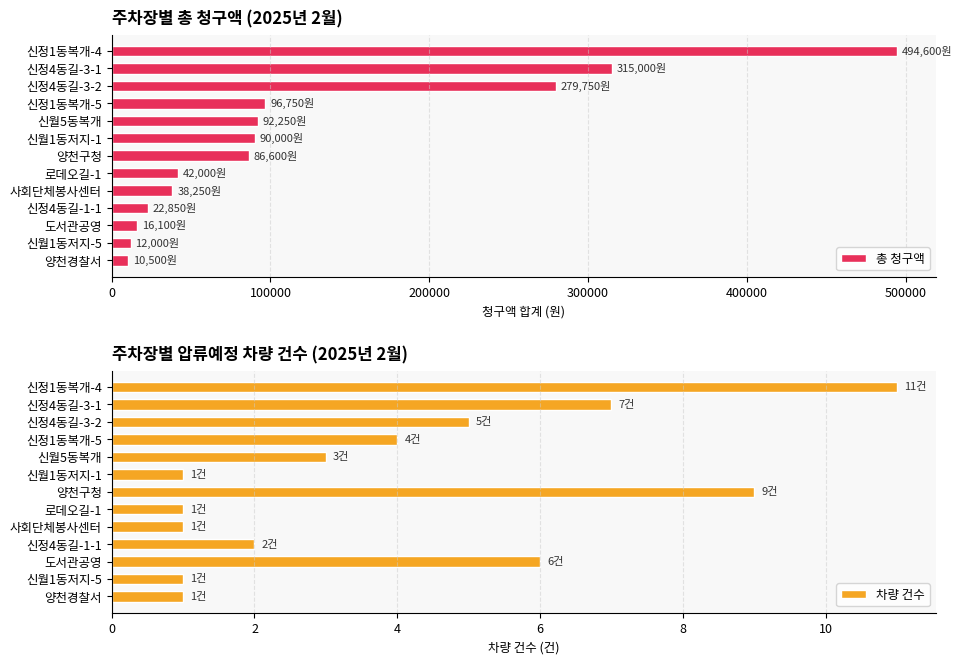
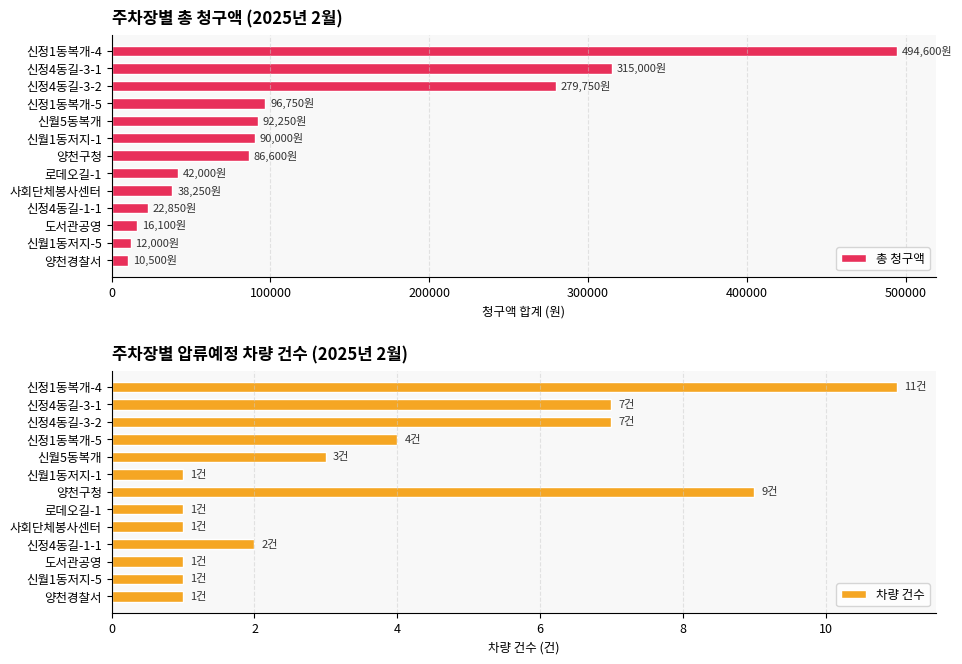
주차장별 압류예정 차량 건수 (2025년 2월), 신정4동길-3-2: 5건 -> 7건
주차장별 압류예정 차량 건수 (2025년 2월), 도서관공영: 6건 -> 1건
